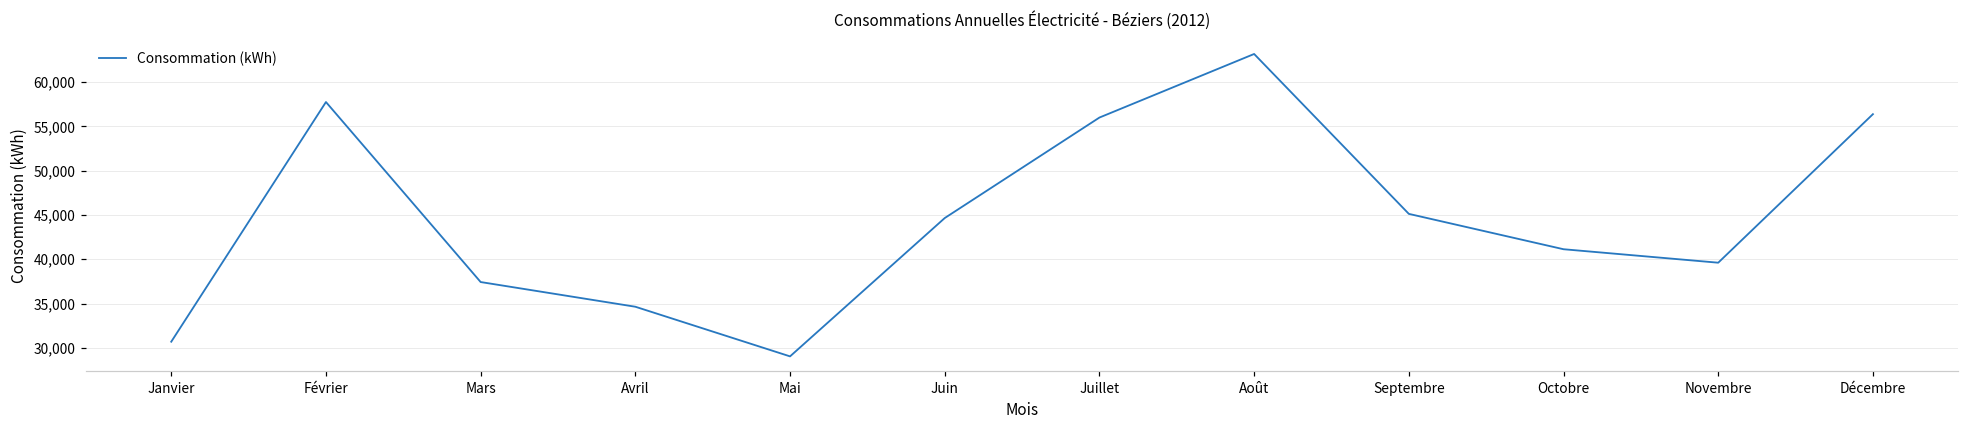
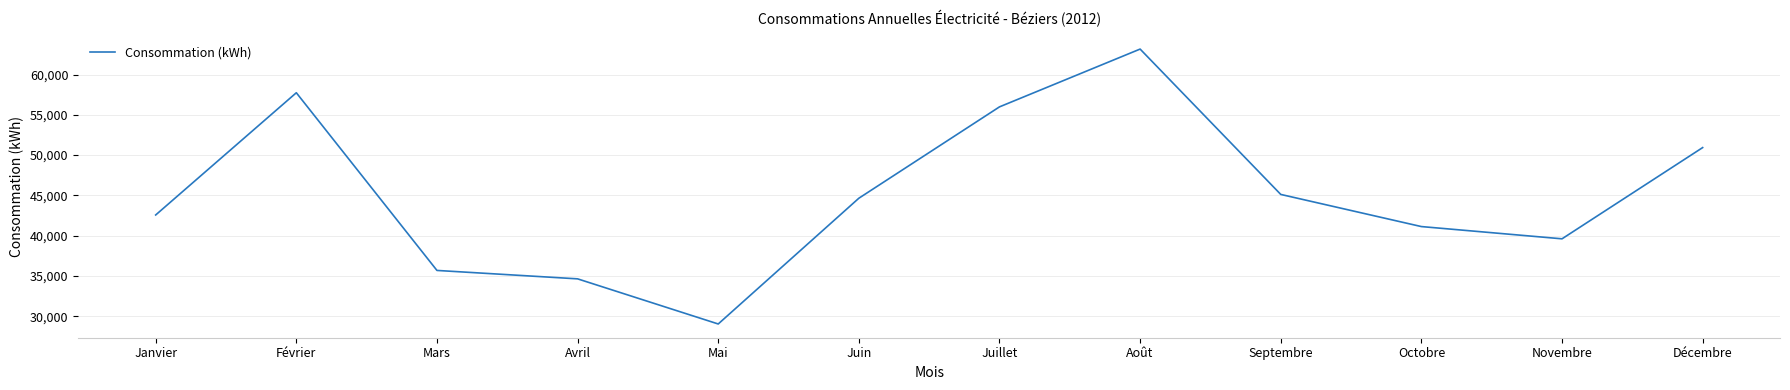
Janvier: 31,000 -> 43,000
Mars: 37,000 -> 36,000
Décembre: 56,000 -> 51,000
